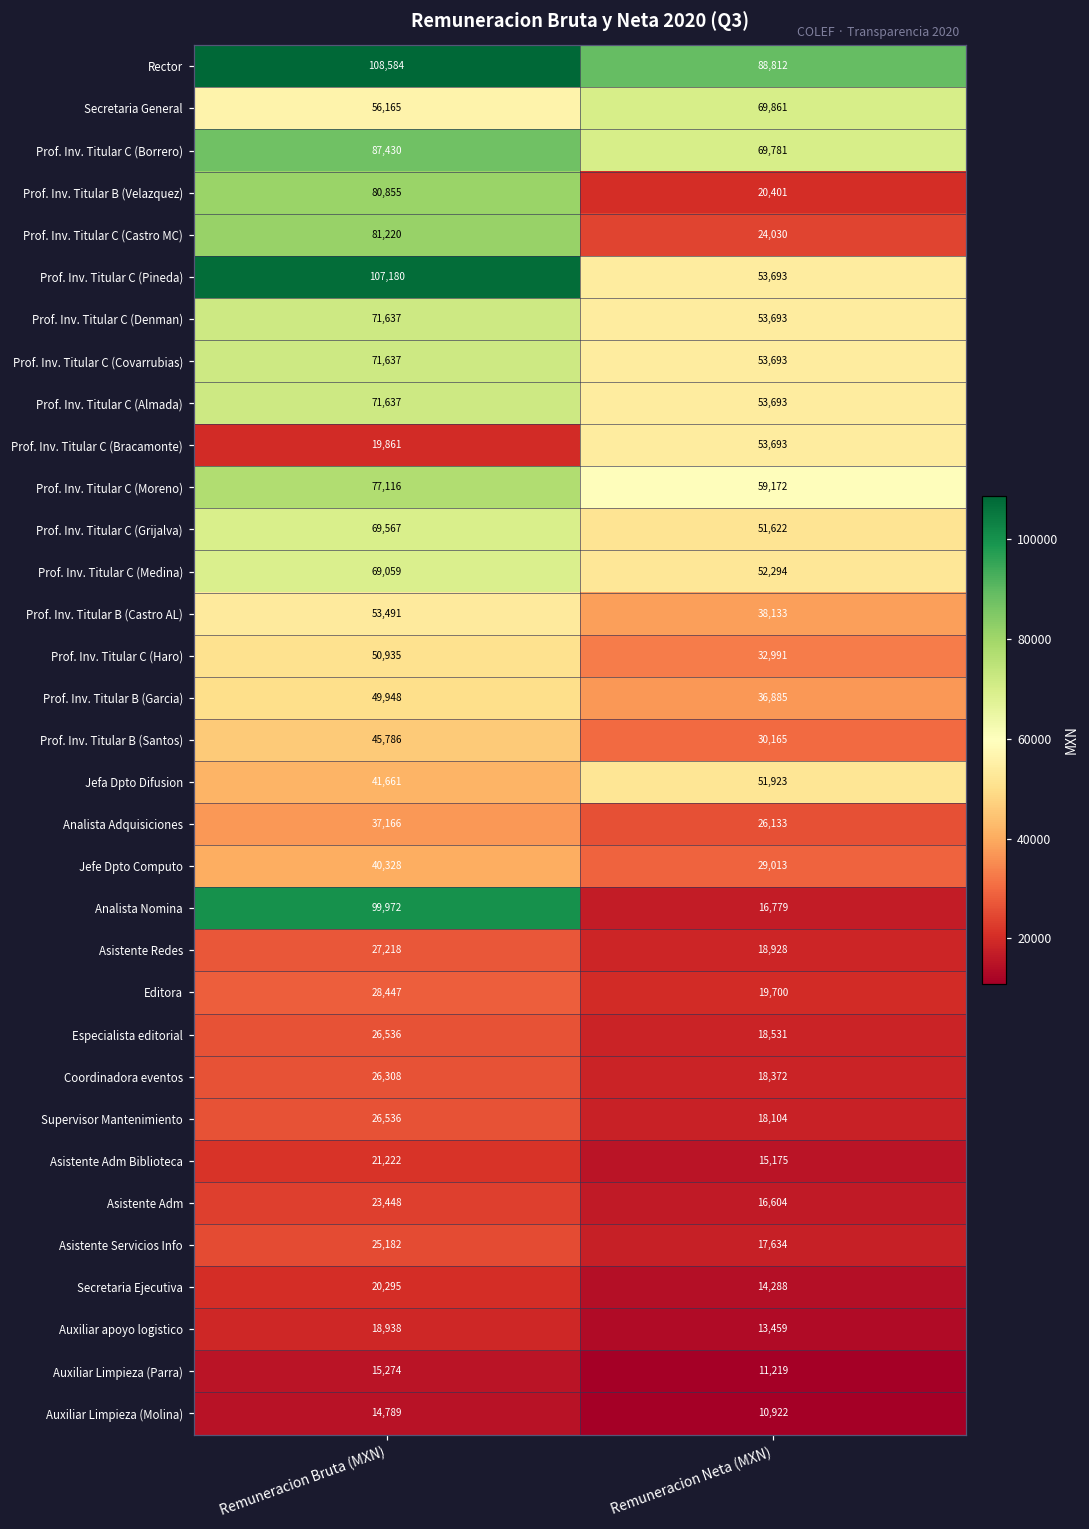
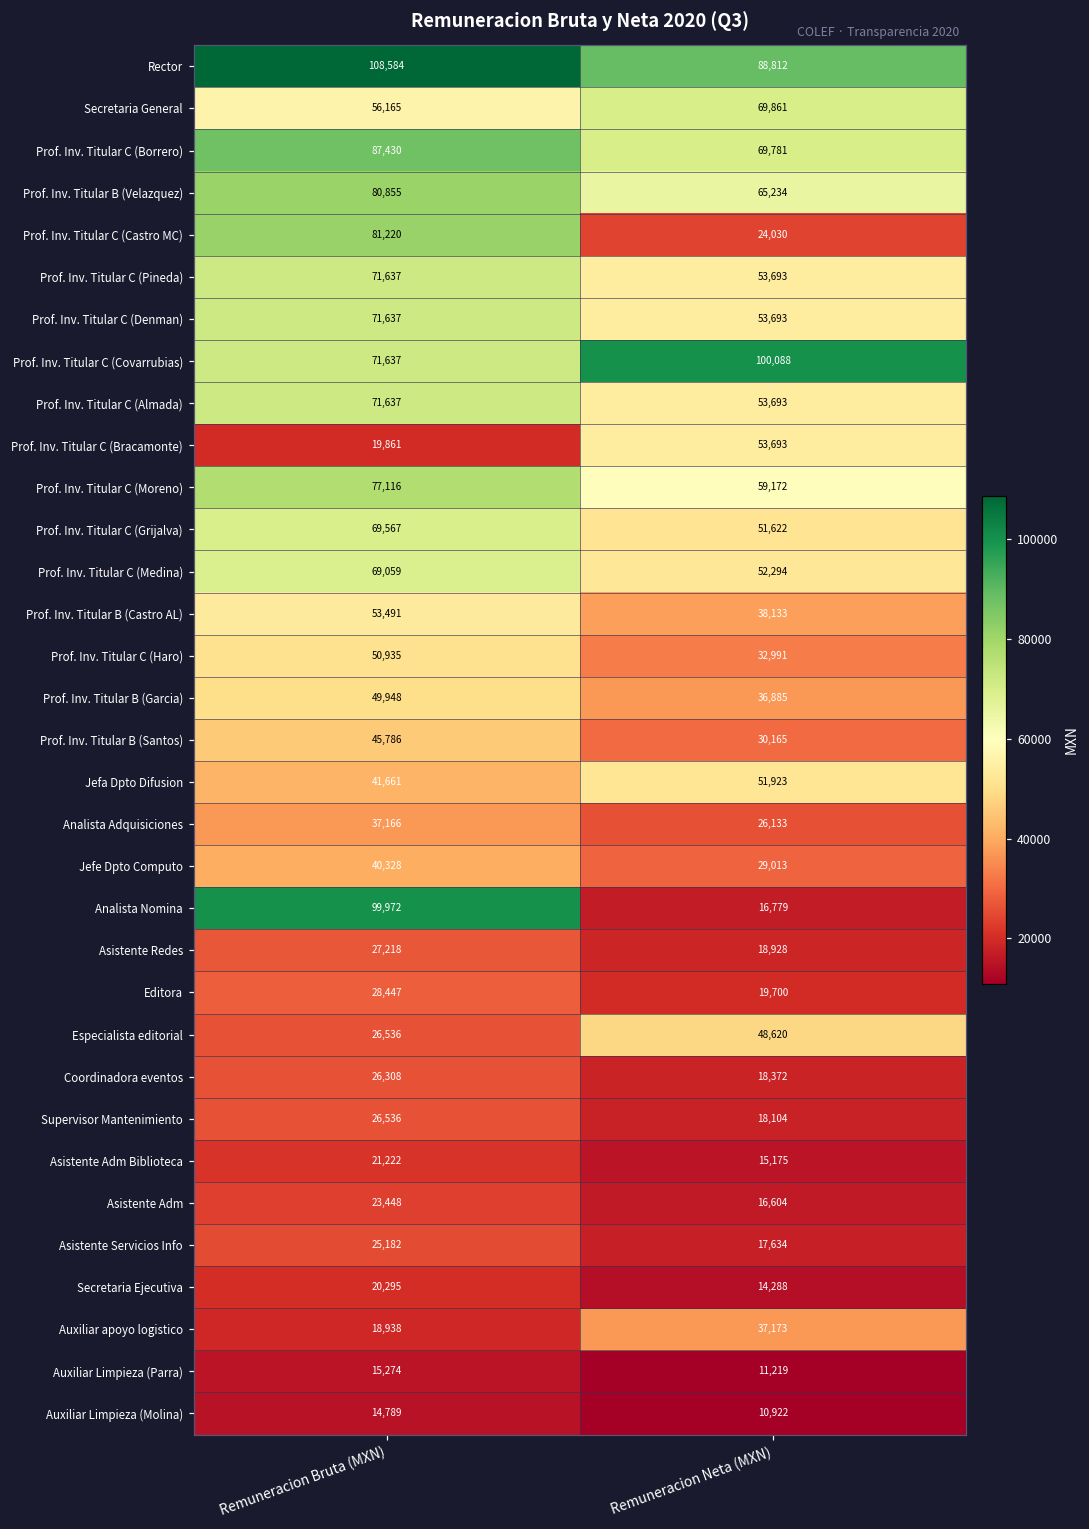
Prof. Inv. Titular B (Velazquez), Remuneracion Neta (MXN): 20,401 -> 65,234
Prof. Inv. Titular C (Pineda), Remuneracion Bruta (MXN): 107,180 -> 71,637
Prof. Inv. Titular C (Covarrubias), Remuneracion Neta (MXN): 53,693 -> 100,088
Especialista editorial, Remuneracion Neta (MXN): 18,531 -> 48,620
Auxiliar apoyo logistico, Remuneracion Neta (MXN): 13,459 -> 37,173
